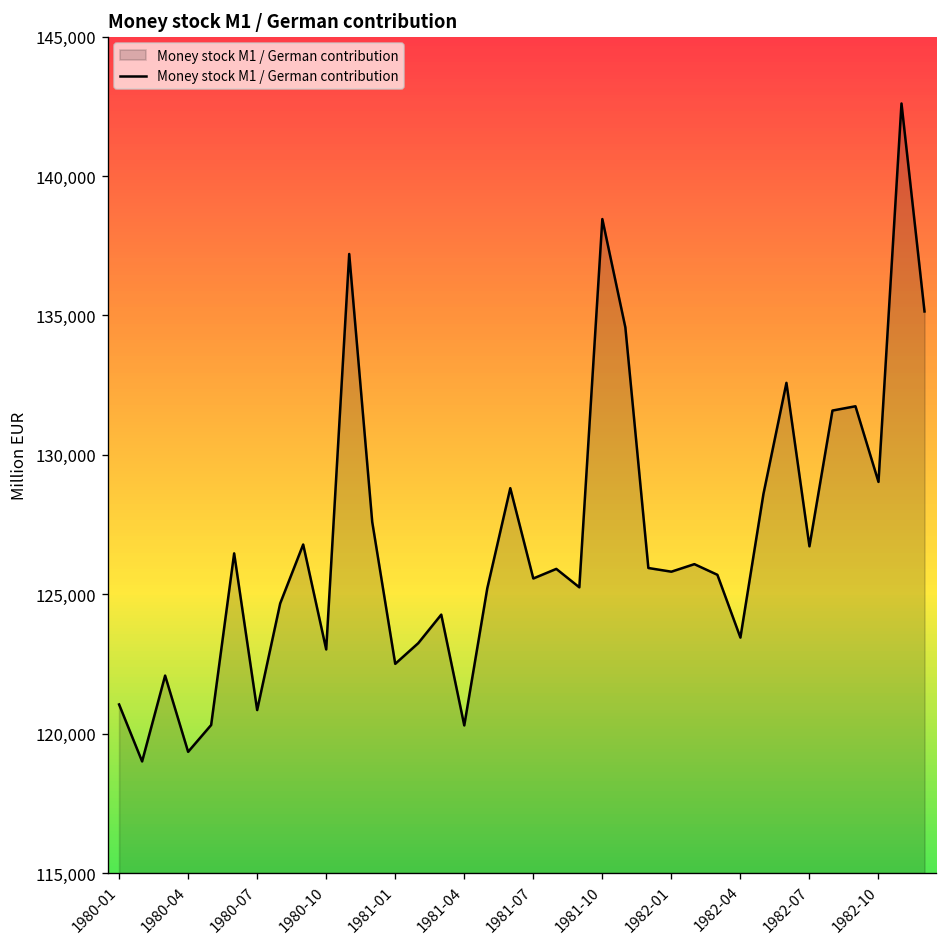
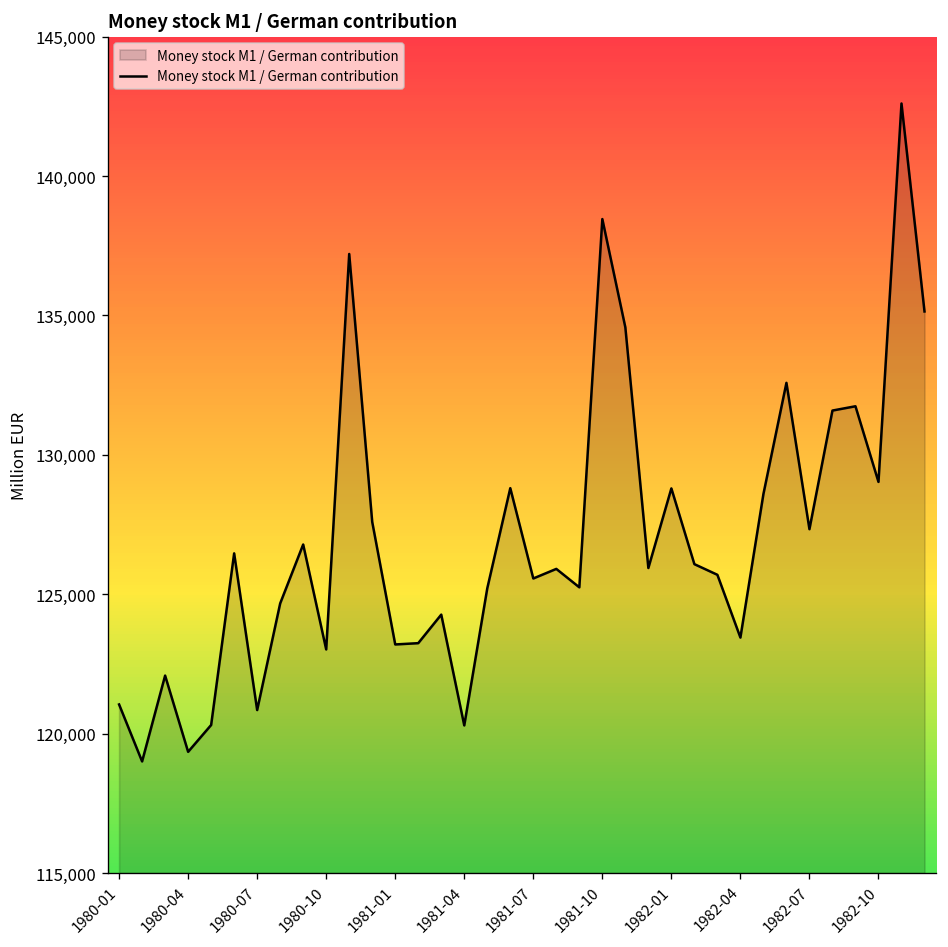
1981-01: 122,500 -> 123,200
1982-01: 125,800 -> 128,800
1982-07: 126,700 -> 127,300
